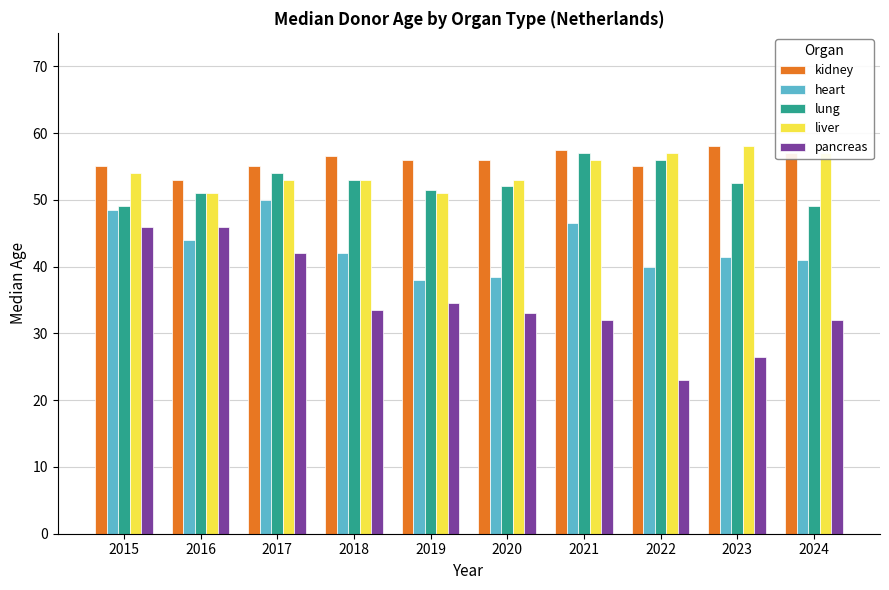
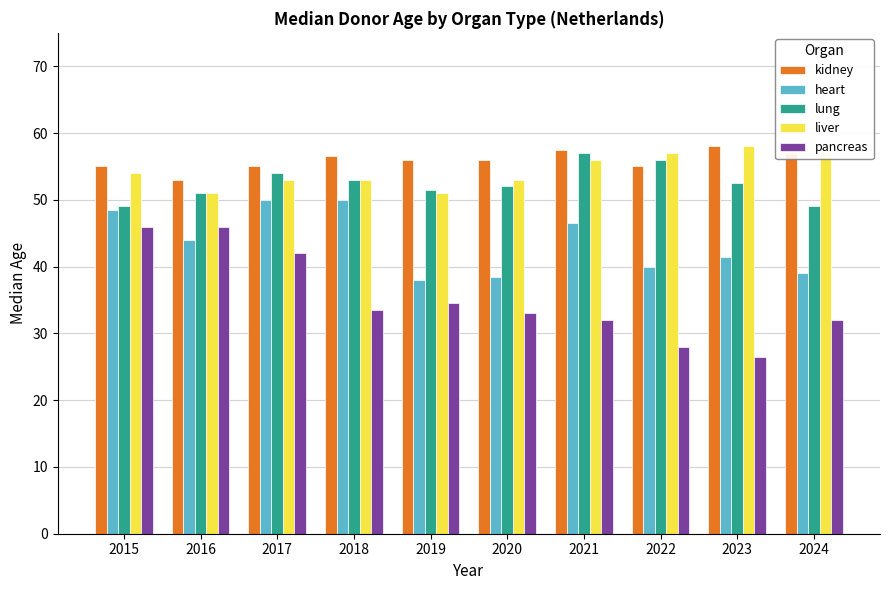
heart, 2018: 42 -> 50
pancreas, 2022: 23 -> 28
heart, 2024: 41 -> 39
